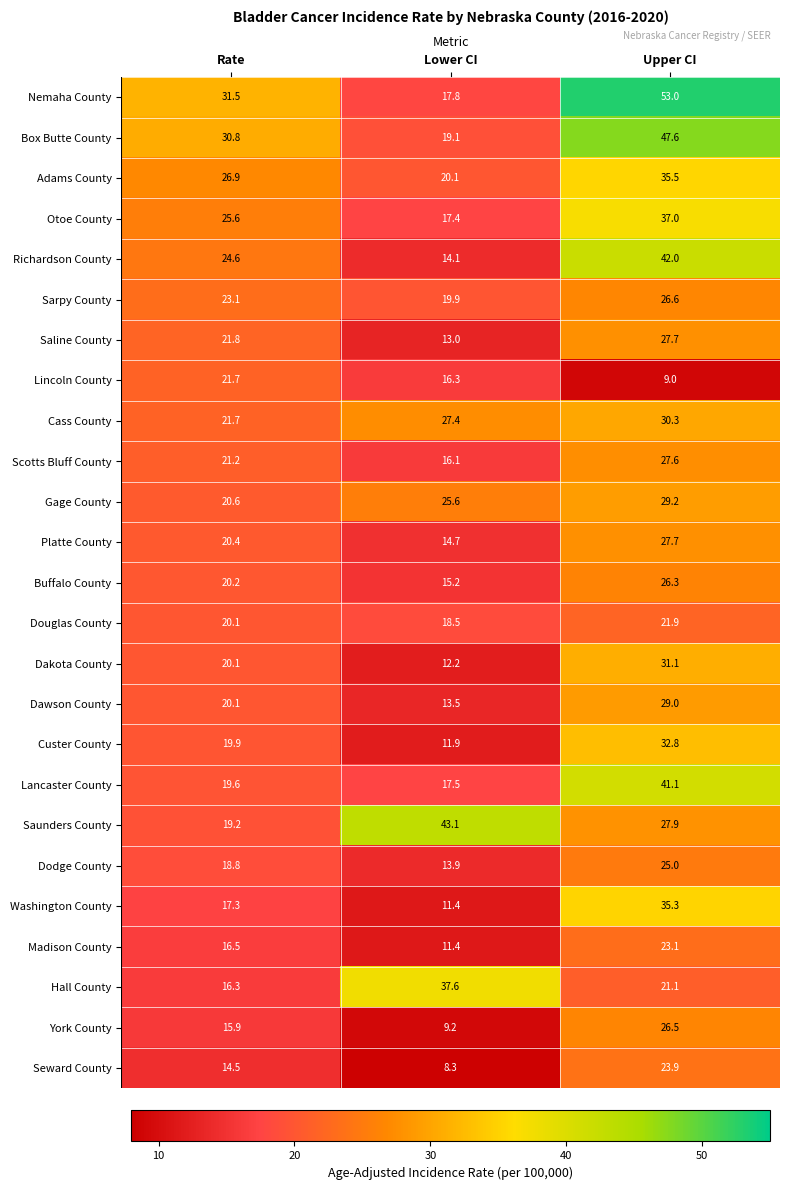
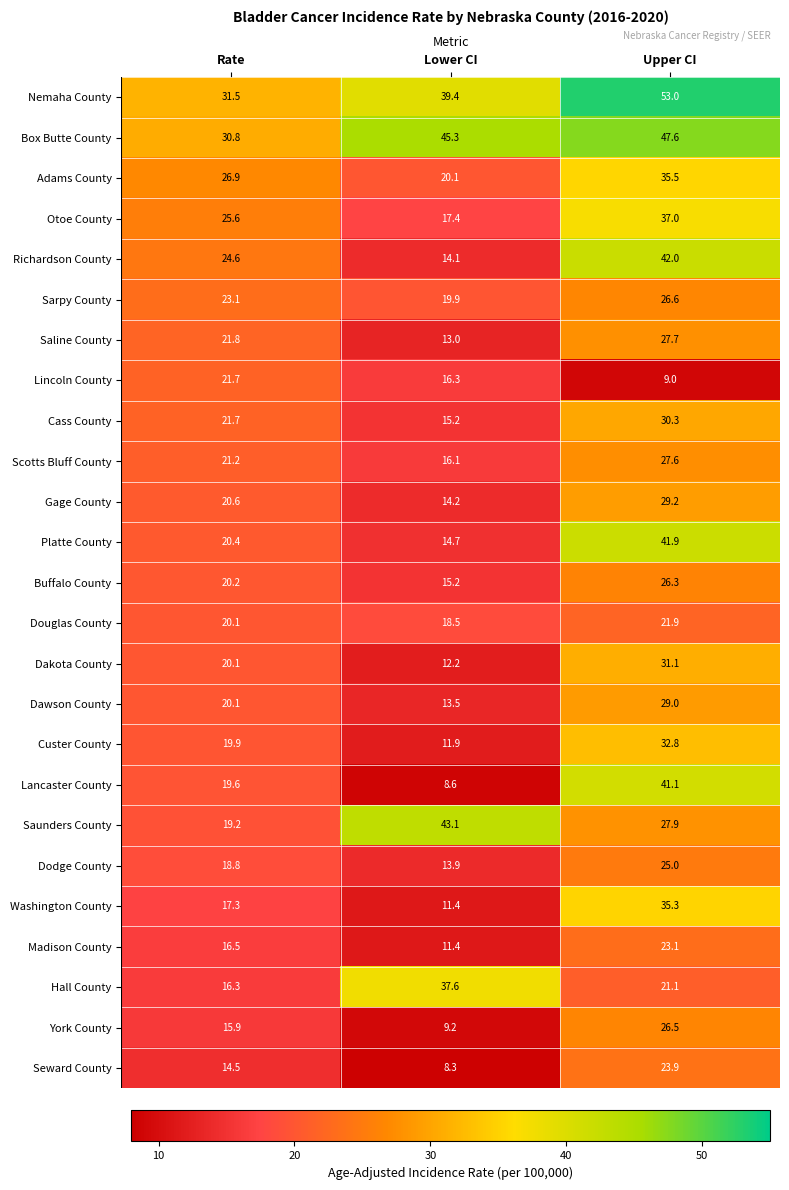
Nemaha County, Lower CI: 17.8 -> 39.4
Box Butte County, Lower CI: 19.1 -> 45.3
Cass County, Lower CI: 27.4 -> 15.2
Gage County, Lower CI: 25.6 -> 14.2
Platte County, Upper CI: 27.7 -> 41.9
Lancaster County, Lower CI: 17.5 -> 8.6
